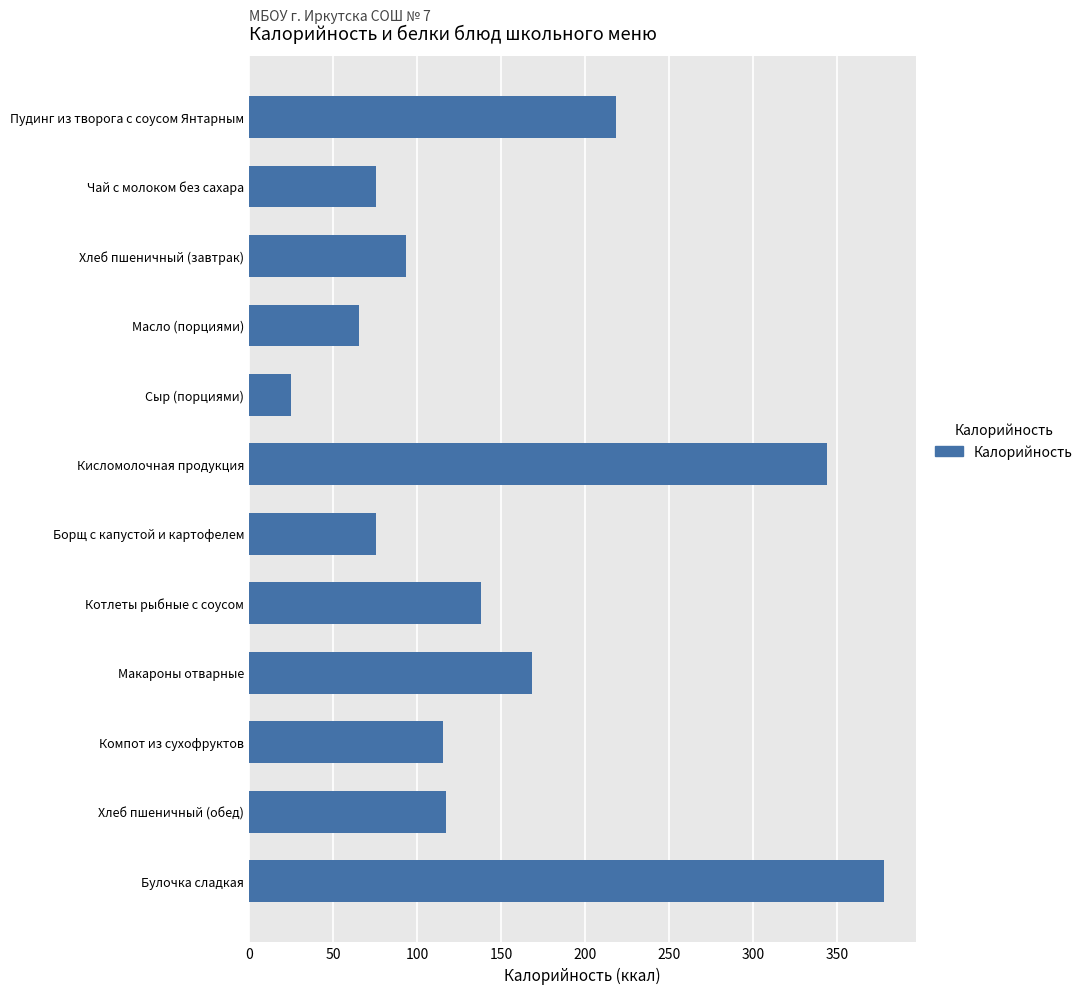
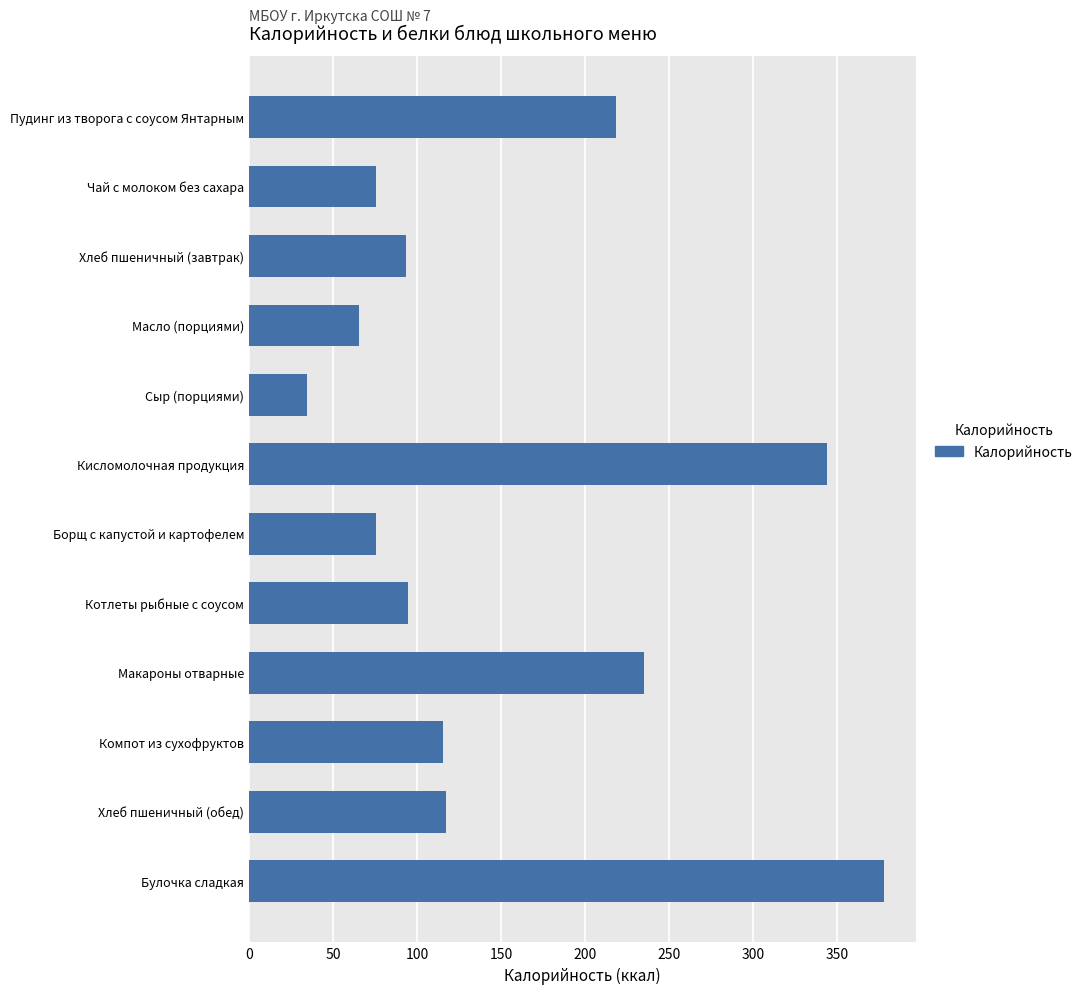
Сыр (порциями): 25 -> 34
Котлеты рыбные с соусом: 138 -> 94
Макароны отварные: 168 -> 235
